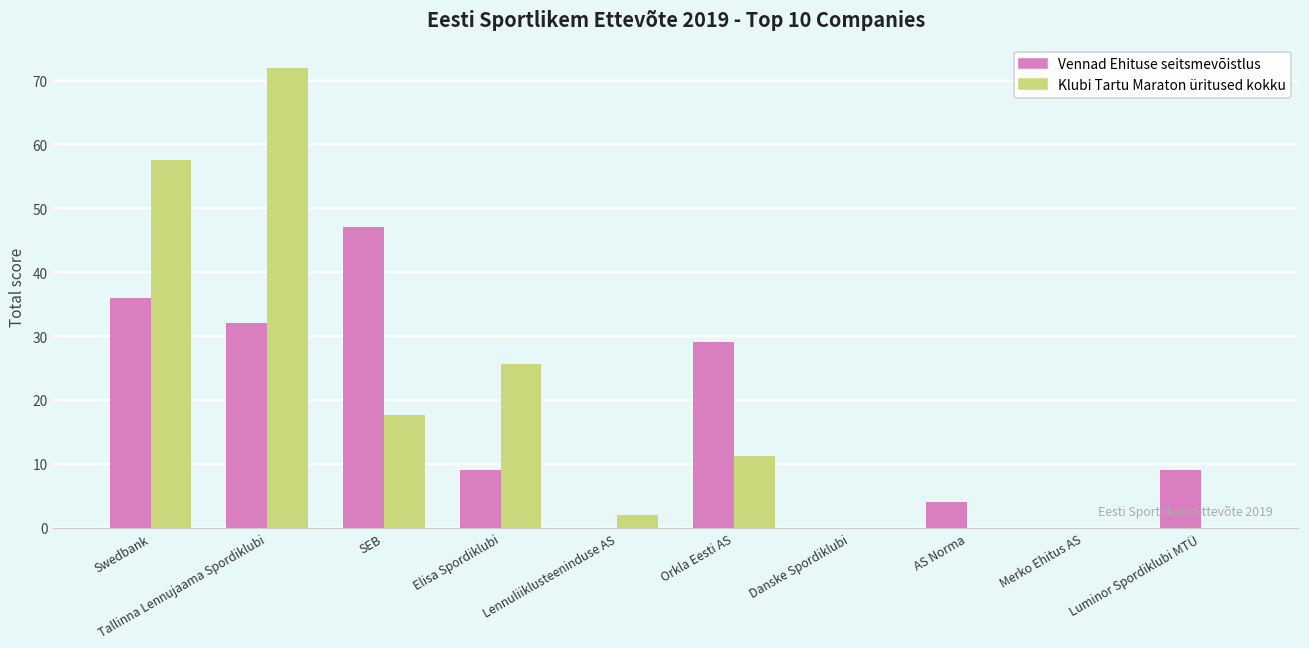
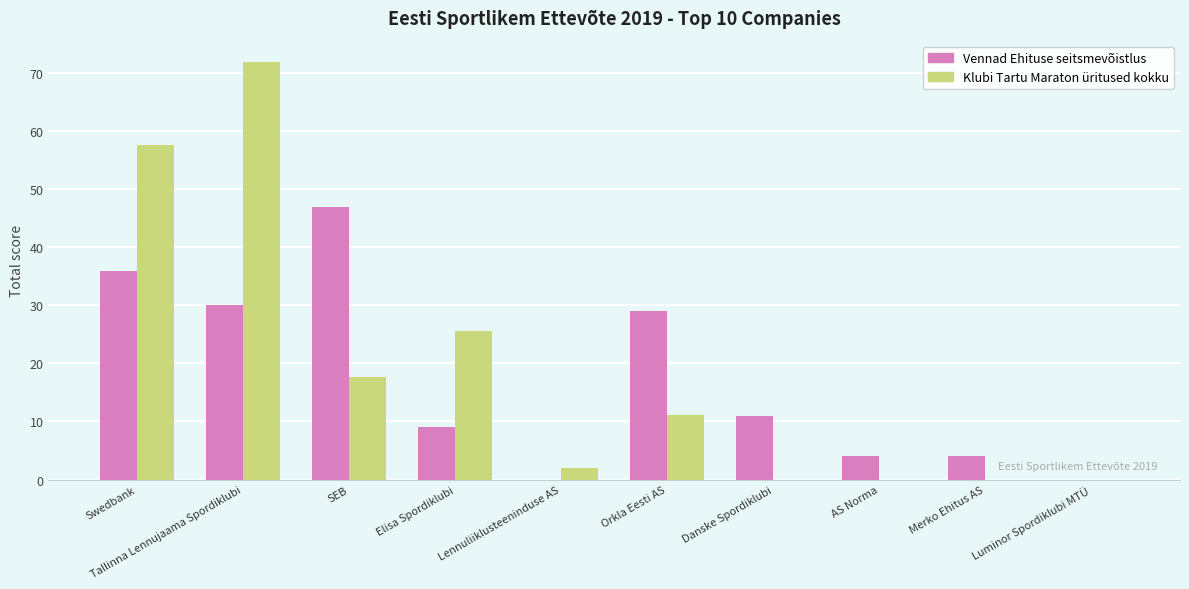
Vennad Ehituse seitsmevõistlus, Tallinna Lennujaama Spordiklubi: 32 -> 30
Vennad Ehituse seitsmevõistlus, Danske Spordiklubi: 0 -> 11
Vennad Ehituse seitsmevõistlus, Merko Ehitus AS: 0 -> 4
Vennad Ehituse seitsmevõistlus, Luminor Spordiklubi MTÜ: 9 -> 0
